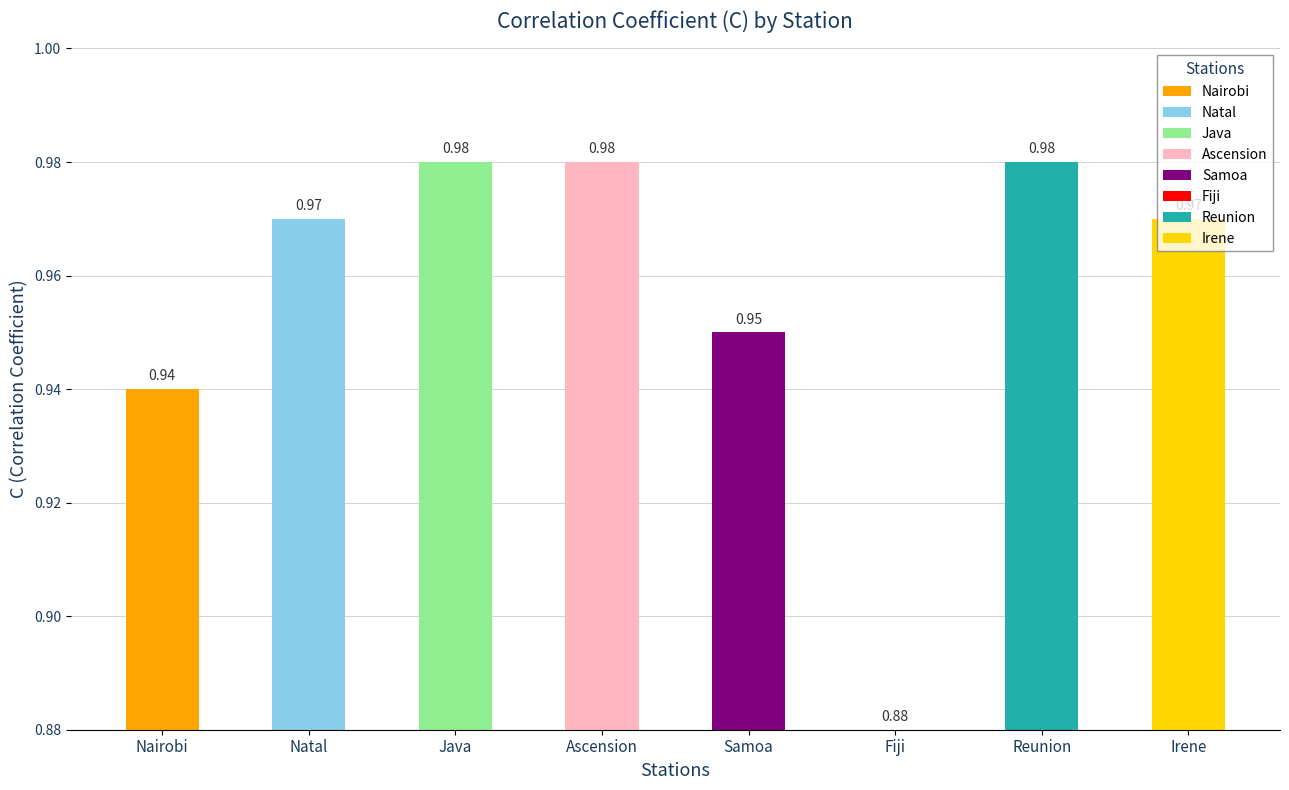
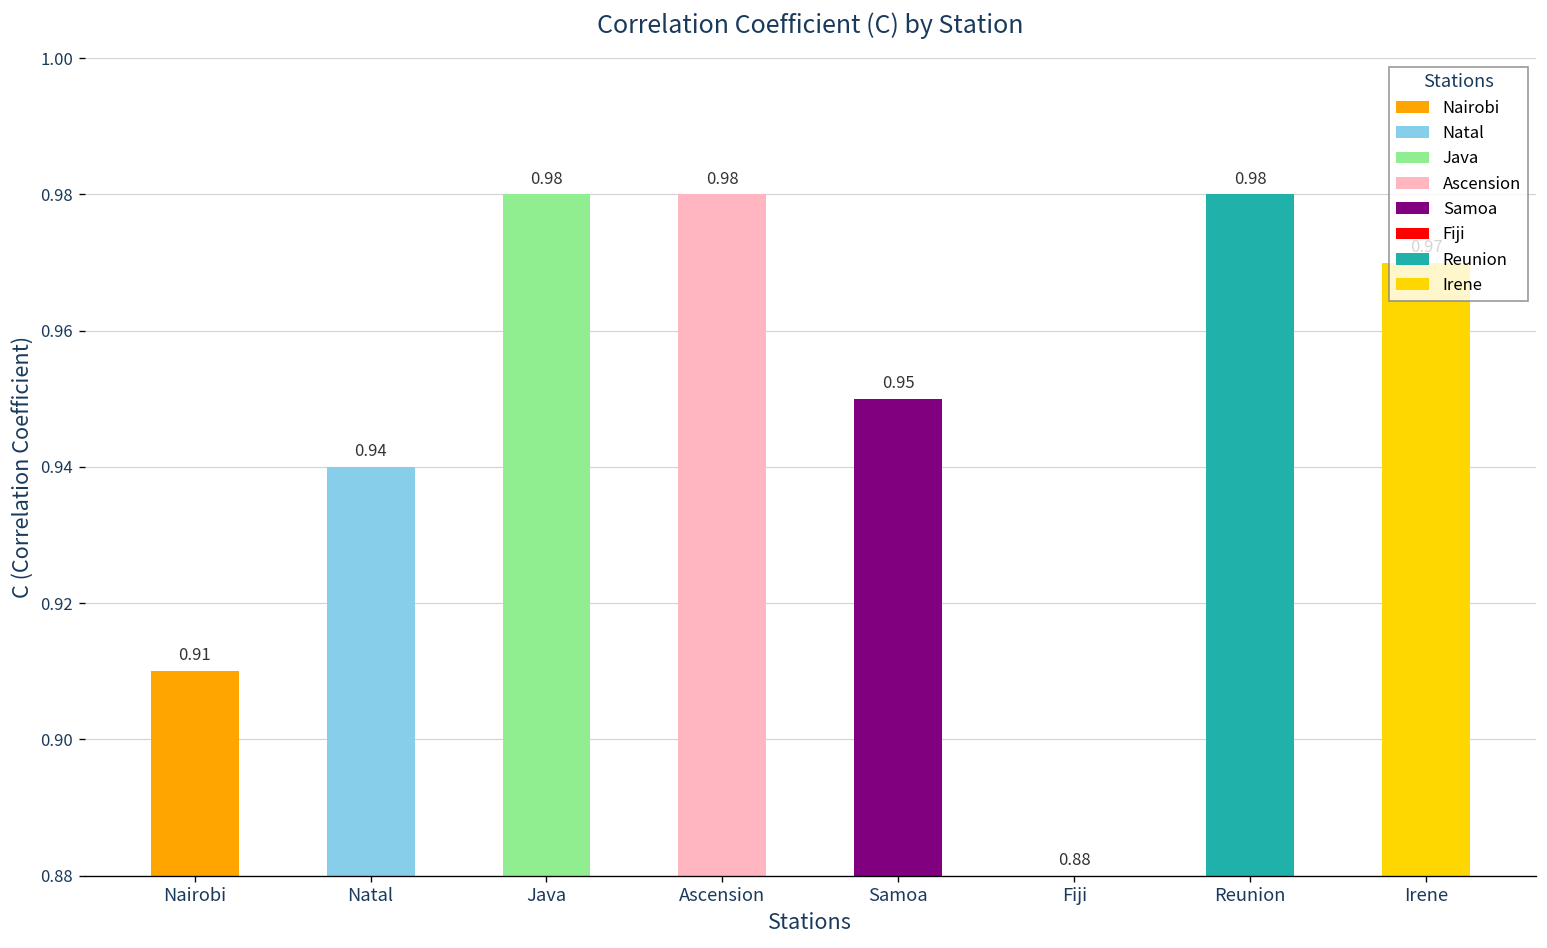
Nairobi: 0.94 -> 0.91
Natal: 0.97 -> 0.94
